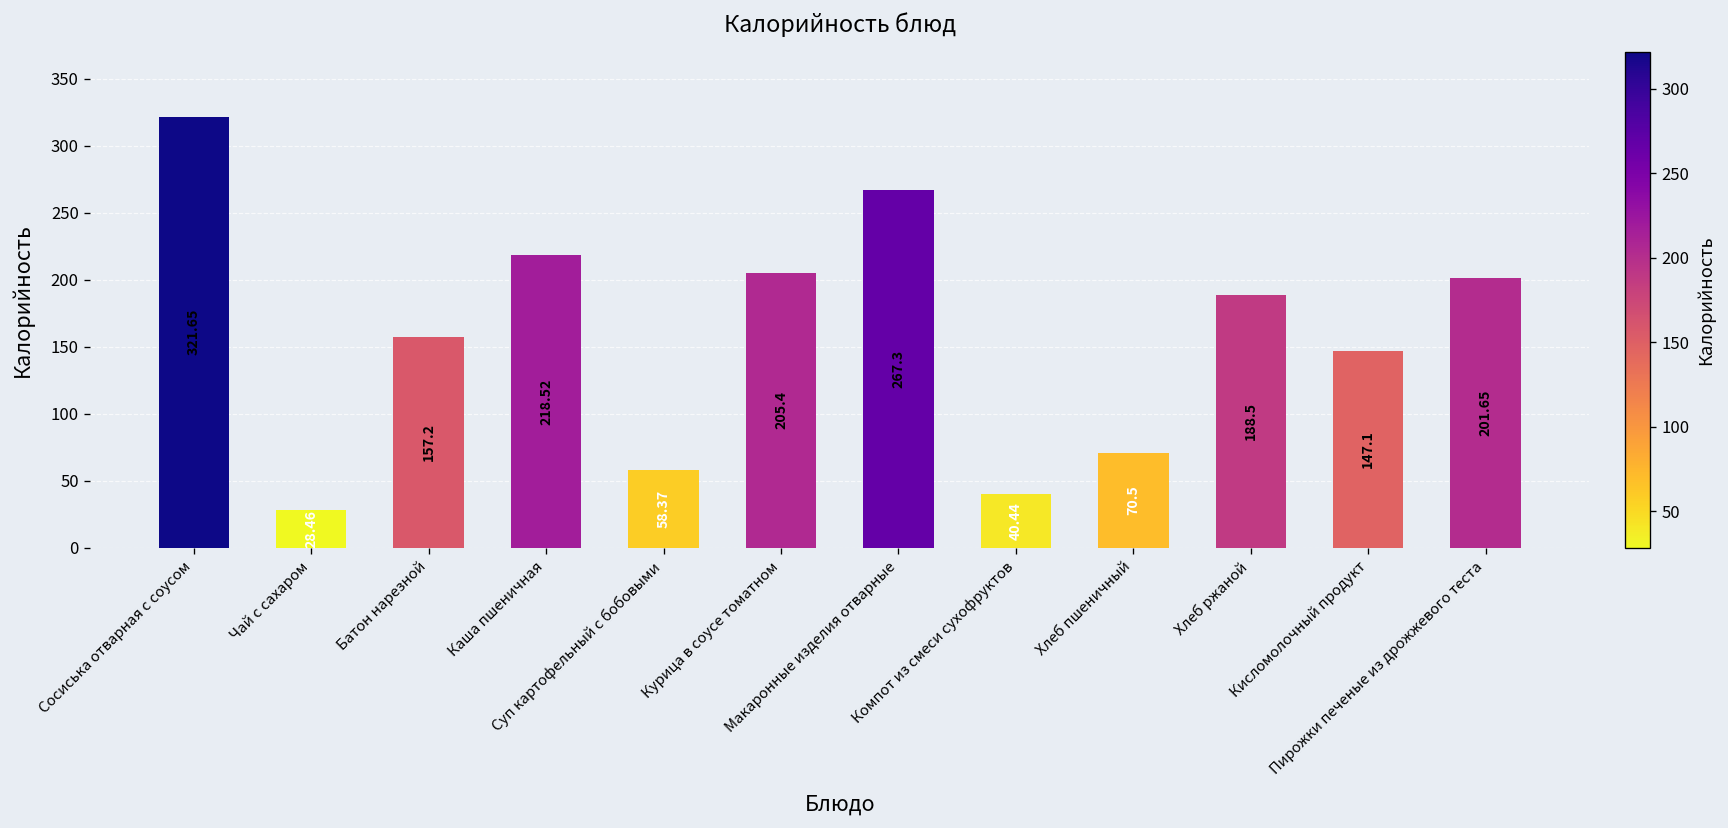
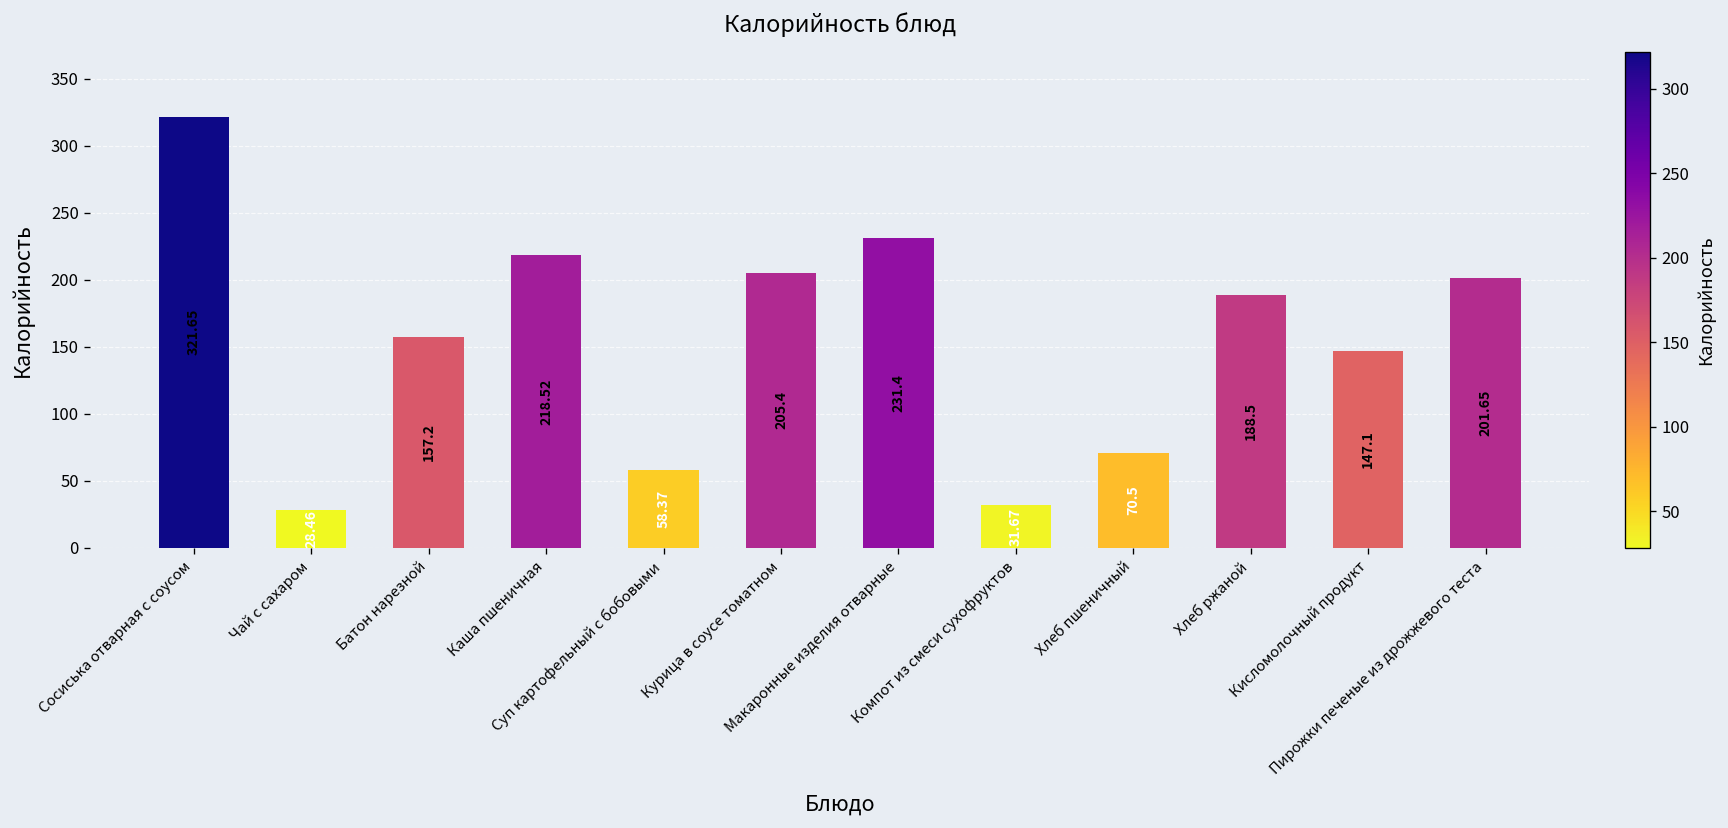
Макаронные изделия отварные: 267.3 -> 231.4
Компот из смеси сухофруктов: 40.44 -> 31.67
